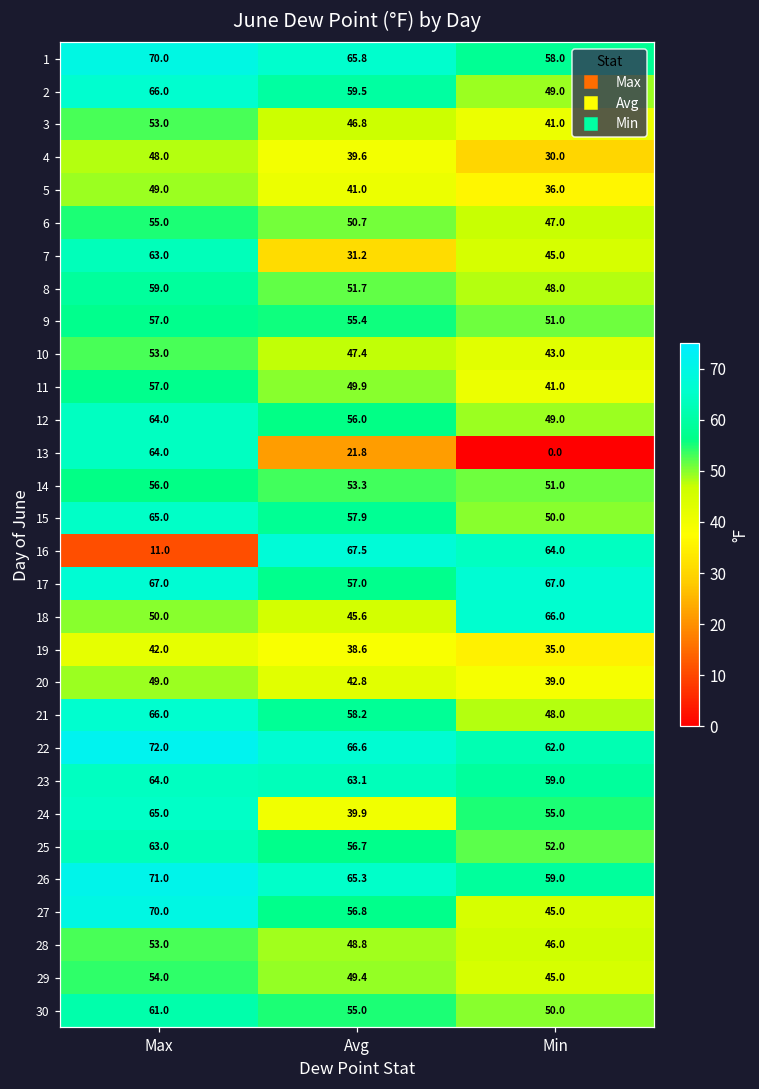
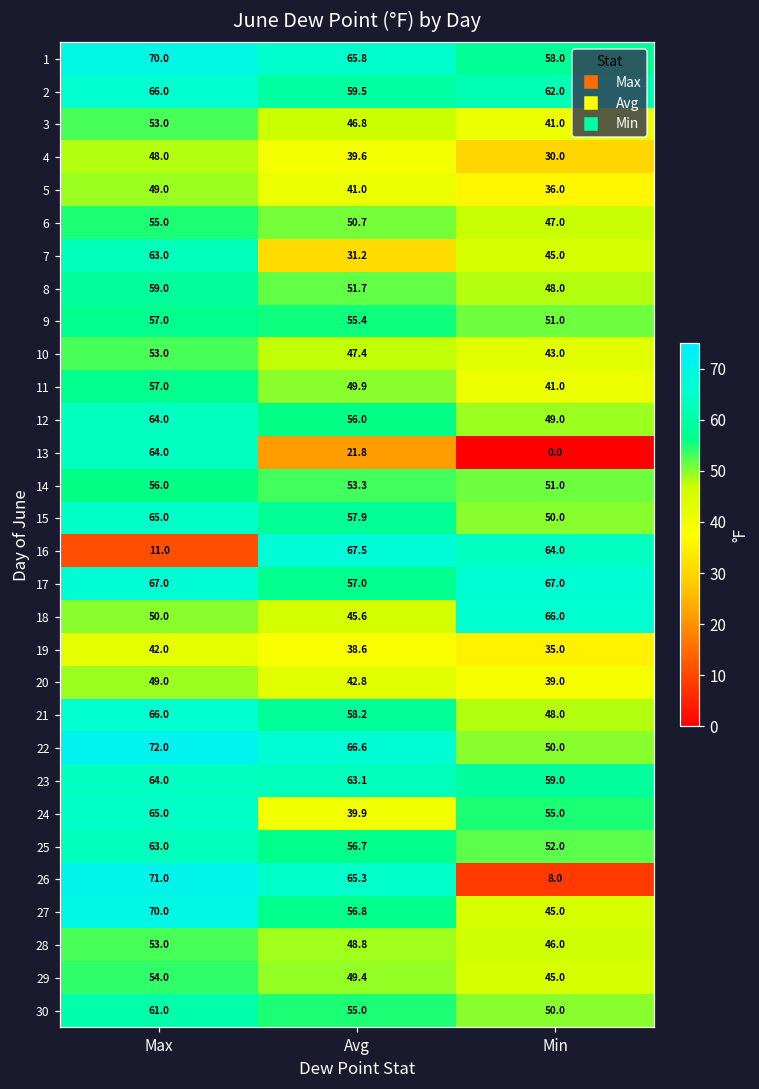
2, Min: 49.0 -> 62.0
22, Min: 62.0 -> 50.0
26, Min: 59.0 -> 8.0
